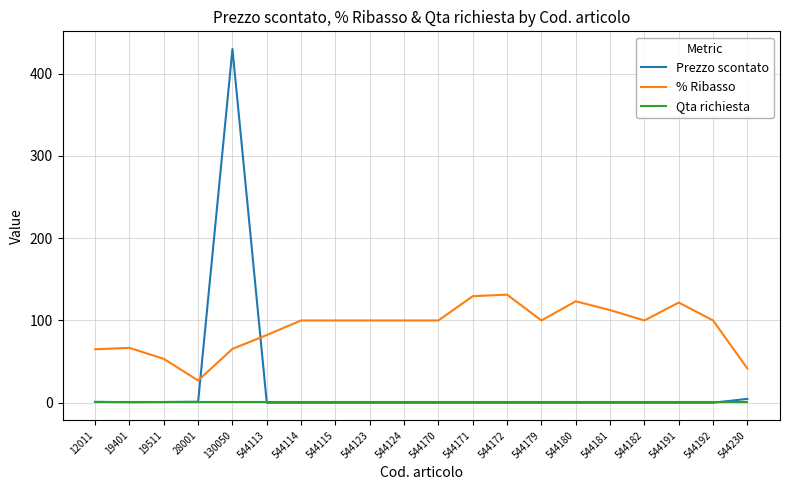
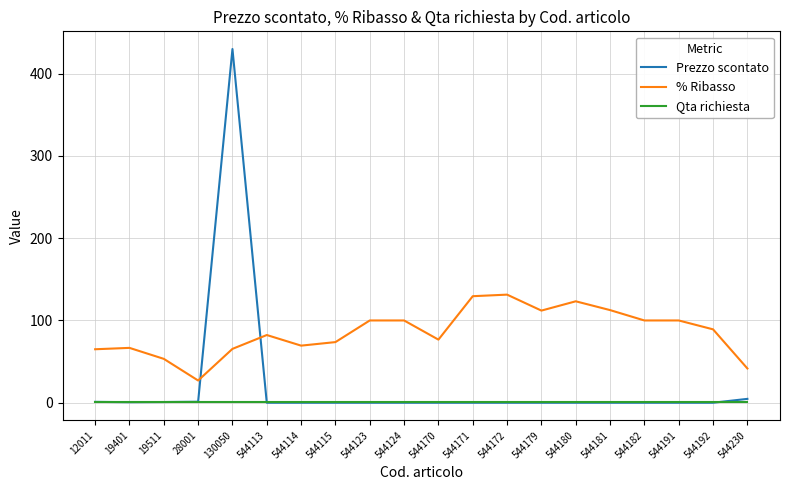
% Ribasso, 544114: 100 -> 70
% Ribasso, 544115: 100 -> 70
% Ribasso, 544170: 100 -> 80
% Ribasso, 544179: 100 -> 110
% Ribasso, 544191: 120 -> 100
% Ribasso, 544192: 100 -> 90
